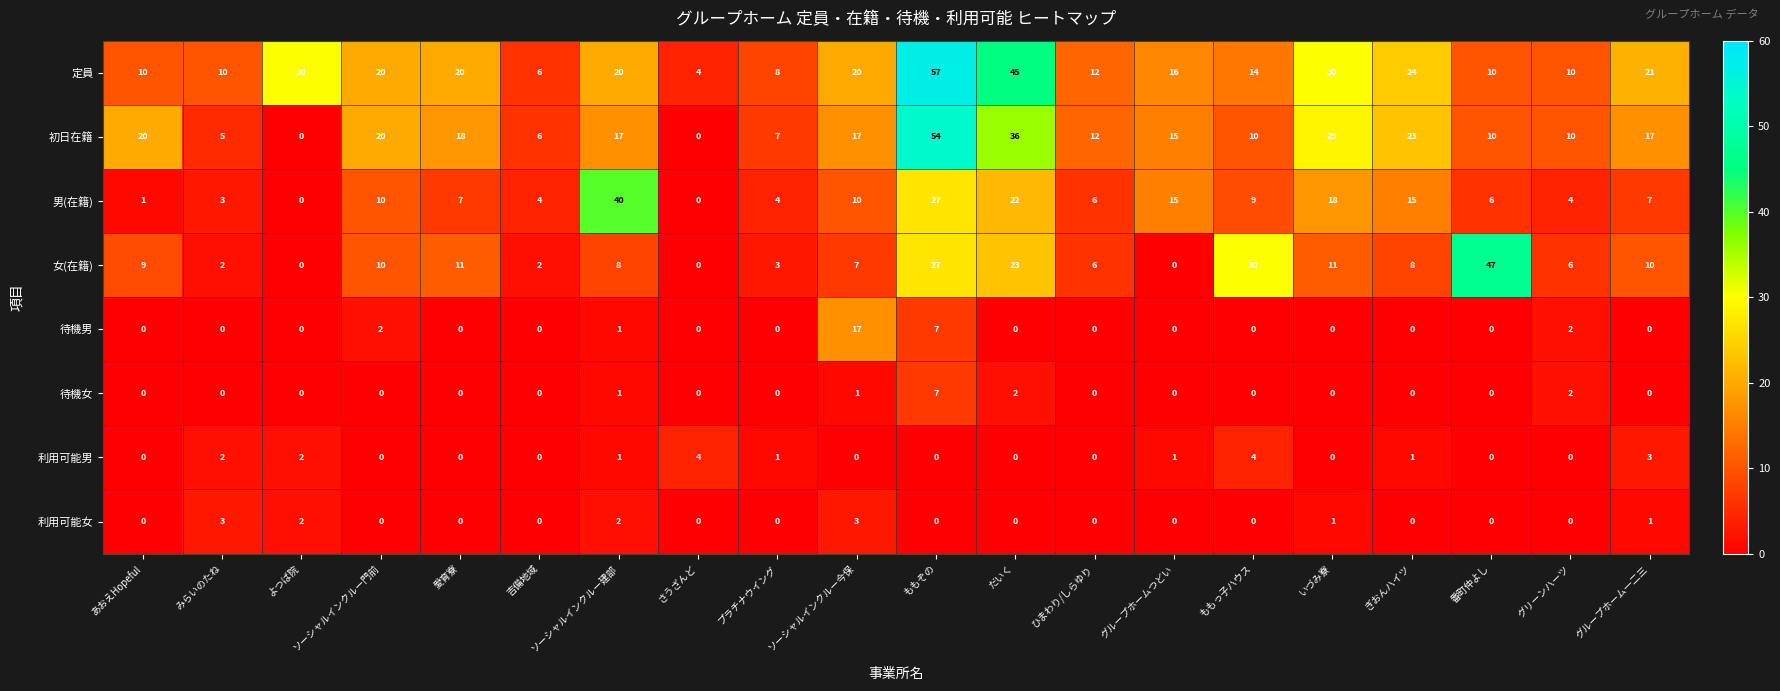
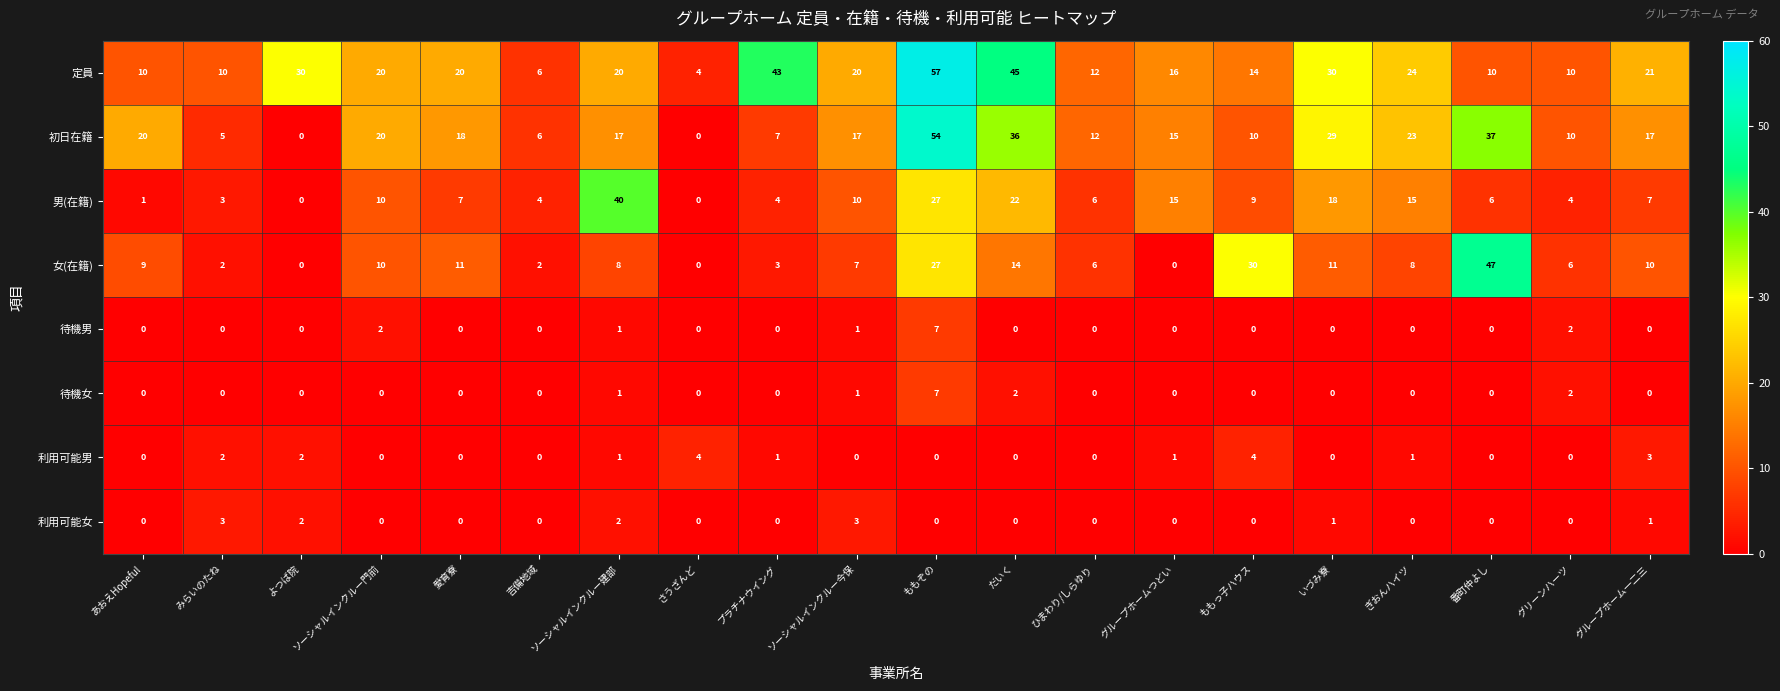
定員, プラチナウイング: 8 -> 43
初日在籍, 番町仲よし: 10 -> 37
女(在籍), だいく: 23 -> 14
待機男, ソーシャルインクルー今保: 17 -> 1
